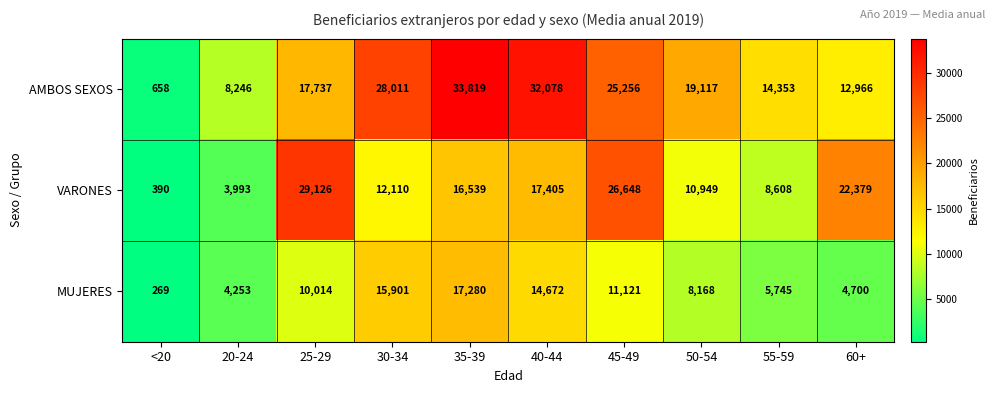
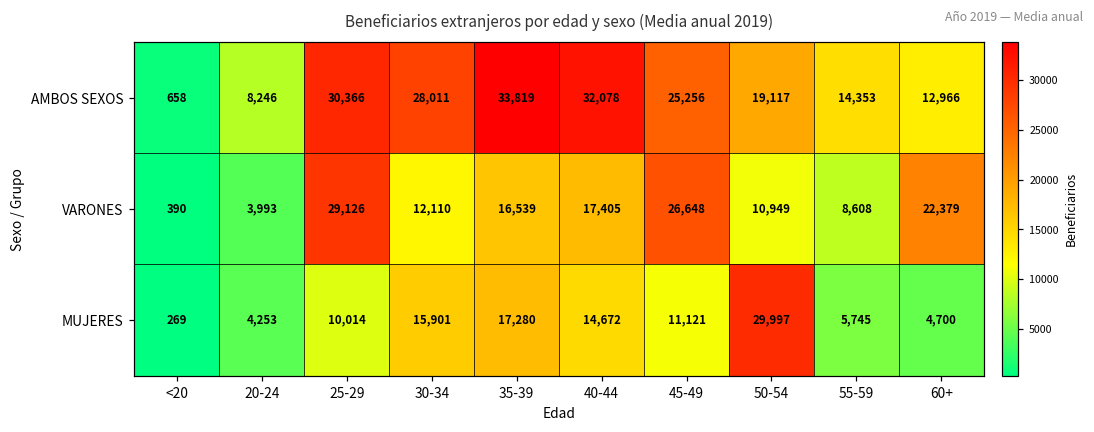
AMBOS SEXOS, 25-29: 17,737 -> 30,366
MUJERES, 50-54: 8,168 -> 29,997
